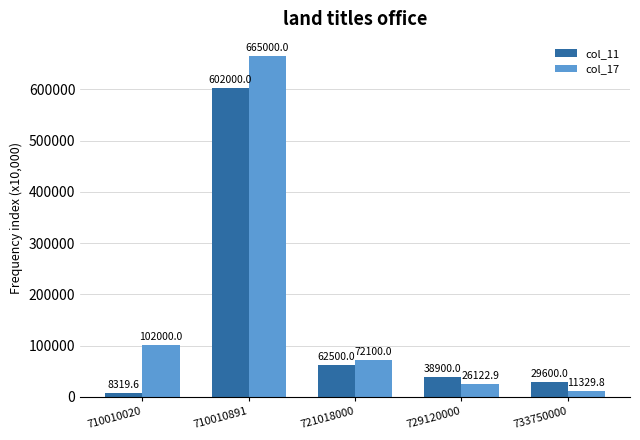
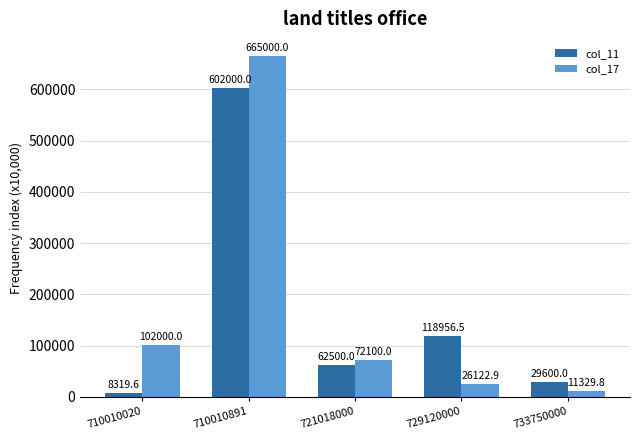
col_11, 729120000: 38900.0 -> 118956.5
